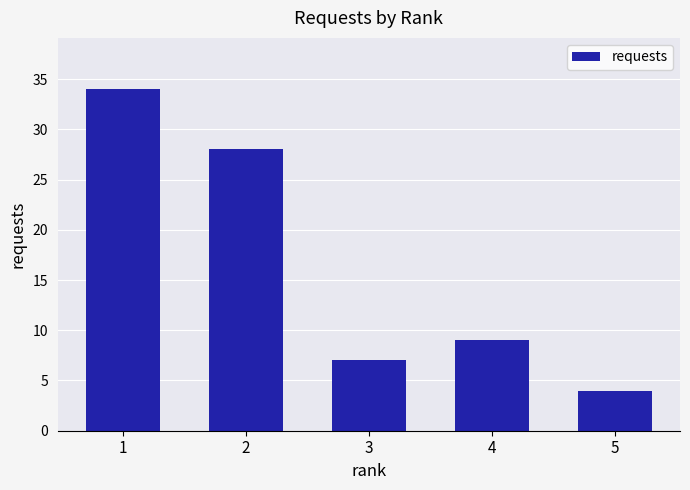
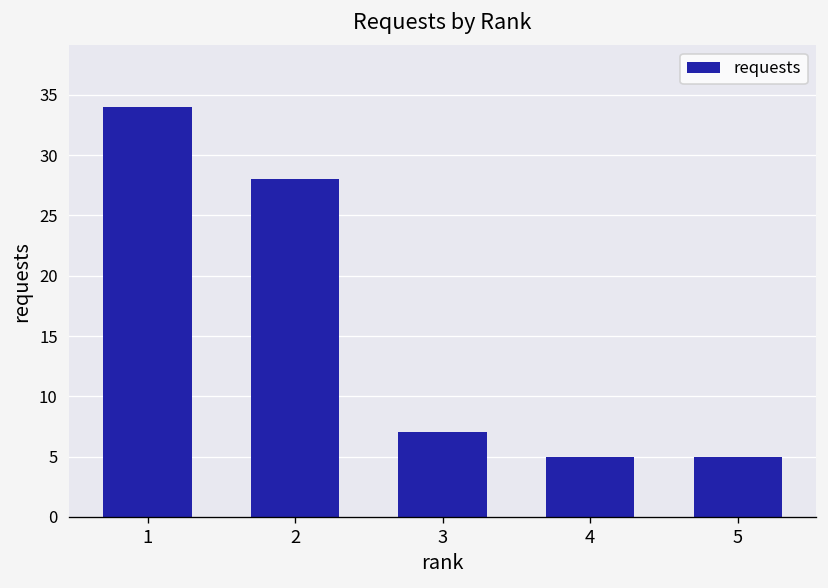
4: 9 -> 5
5: 4 -> 5
